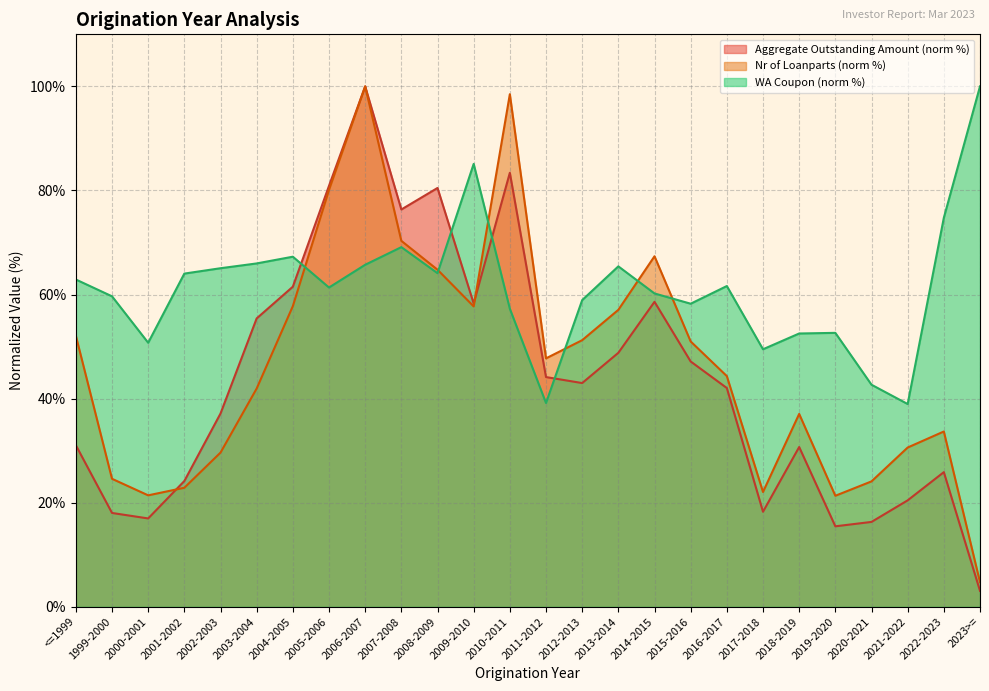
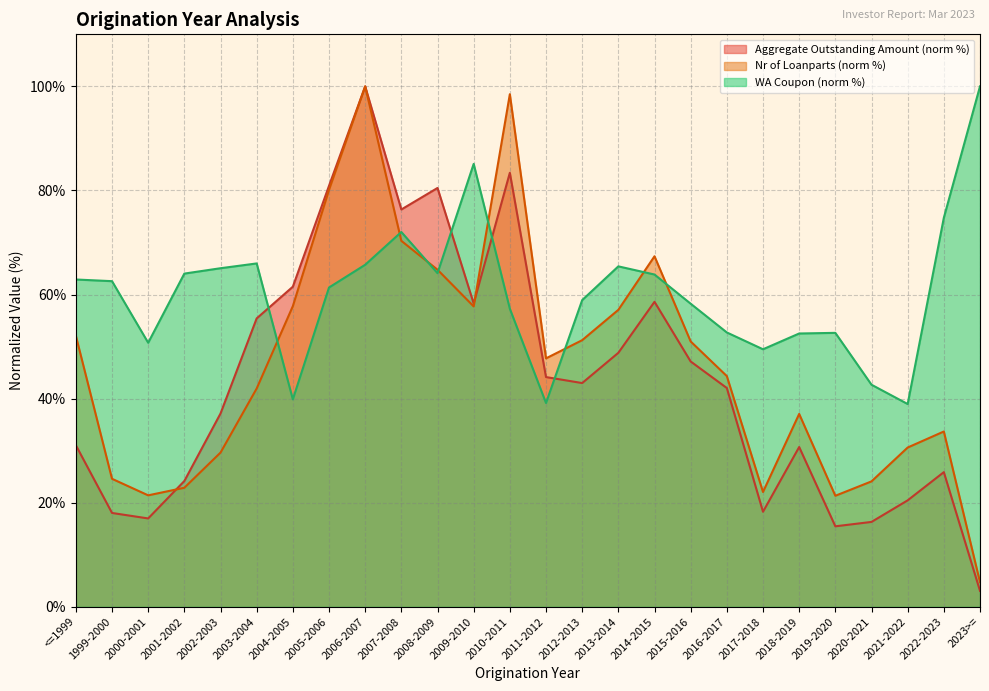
WA Coupon (norm %), 1999-2000: 60% -> 63%
WA Coupon (norm %), 2004-2005: 67% -> 40%
WA Coupon (norm %), 2007-2008: 69% -> 72%
WA Coupon (norm %), 2014-2015: 60% -> 64%
WA Coupon (norm %), 2016-2017: 62% -> 53%
